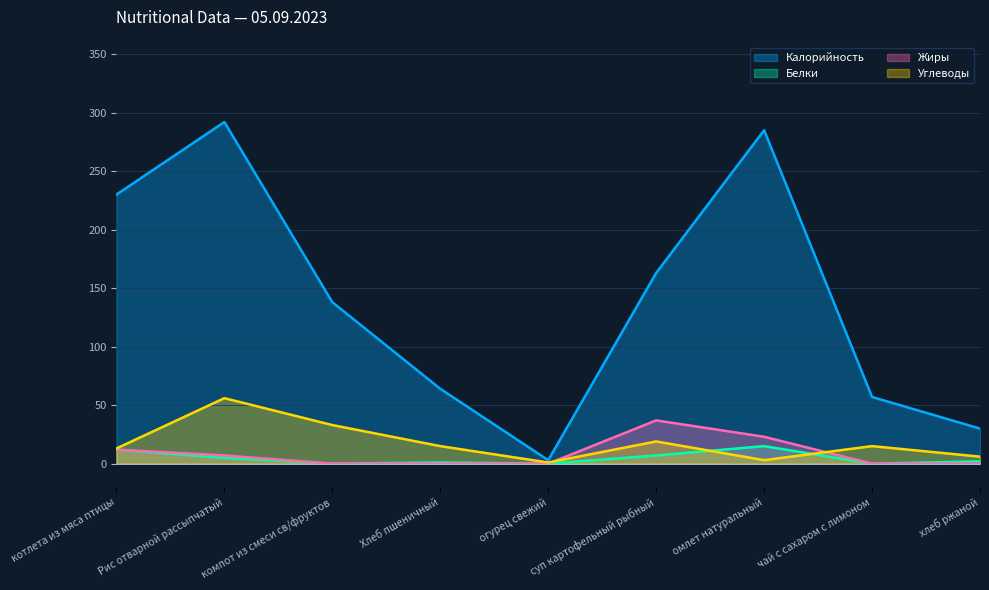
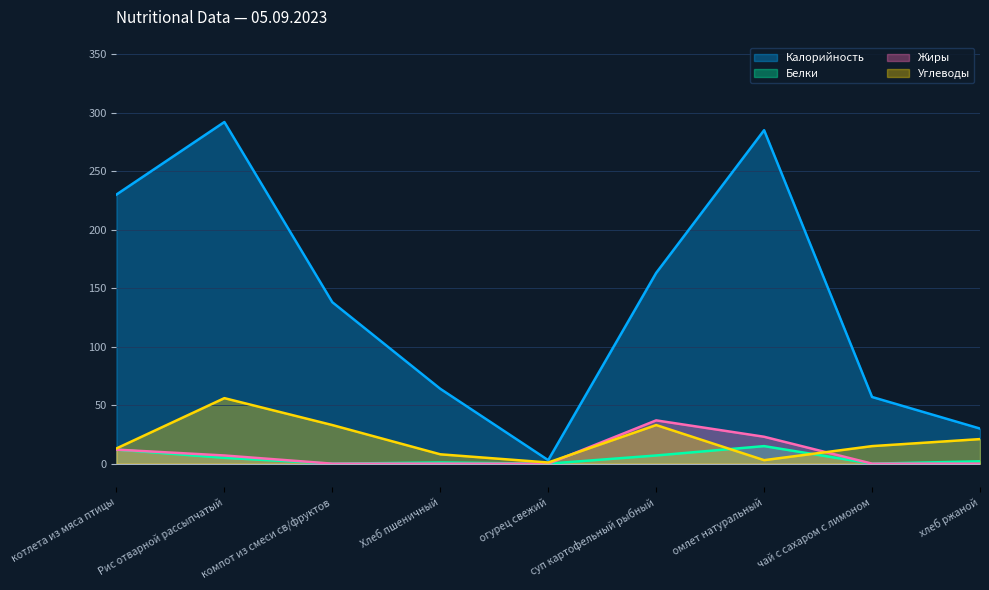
Углеводы, Хлеб пшеничный: 15 -> 8
Углеводы, суп картофельный рыбный: 19 -> 33
Углеводы, хлеб ржаной: 6 -> 21
